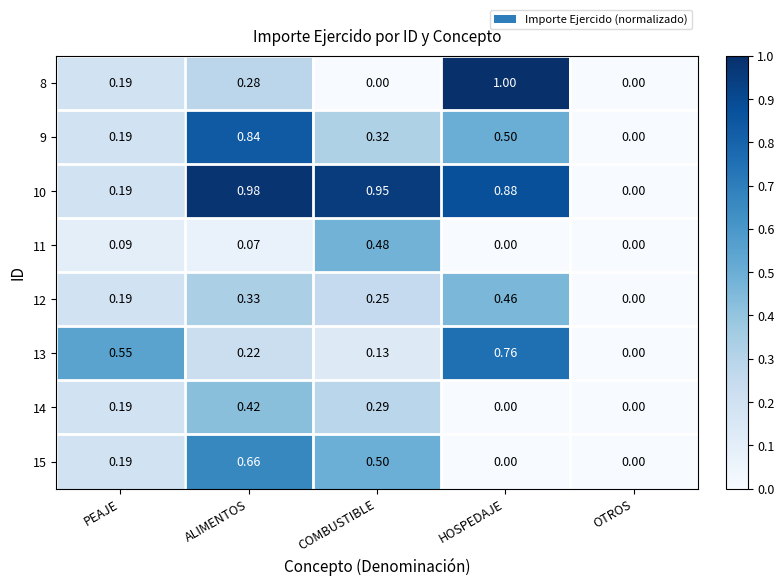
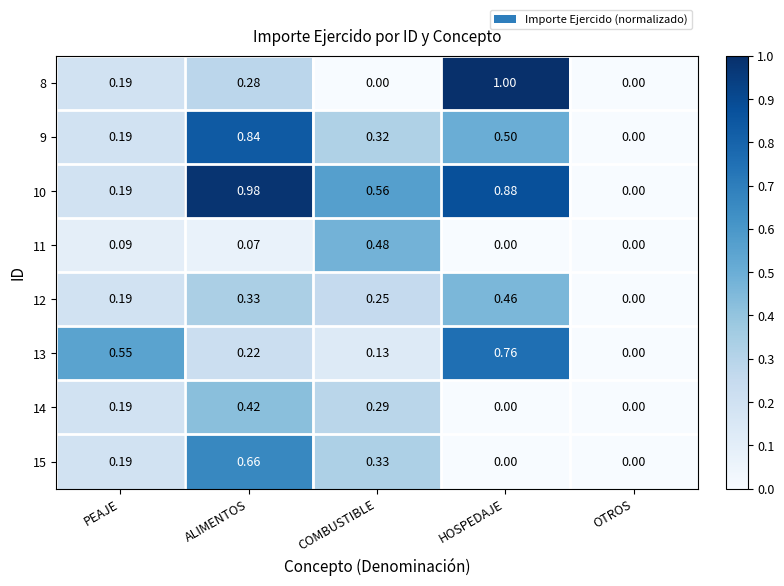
10, COMBUSTIBLE: 0.95 -> 0.56
15, COMBUSTIBLE: 0.50 -> 0.33
